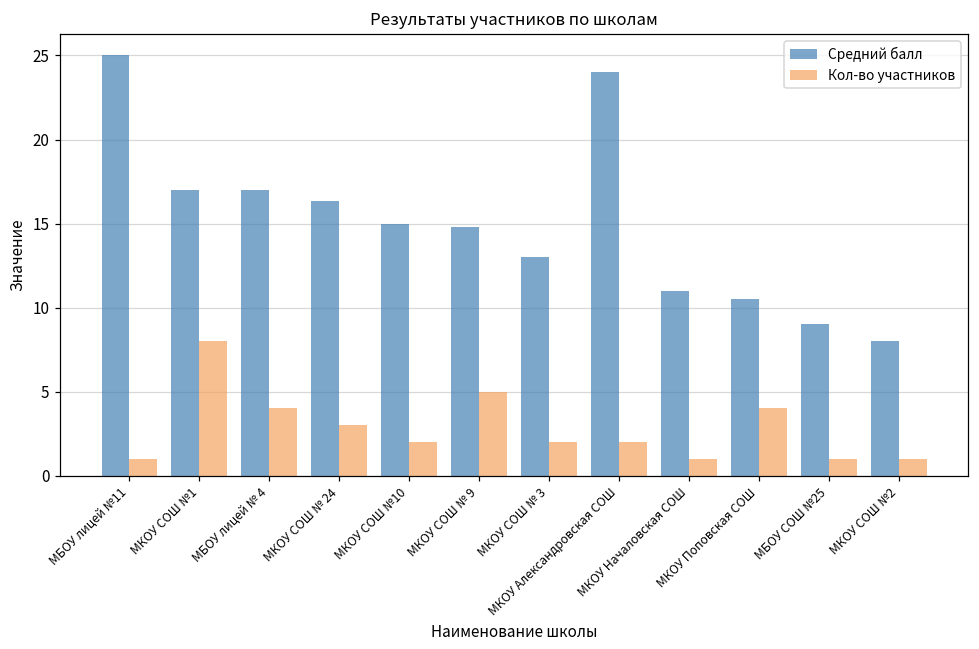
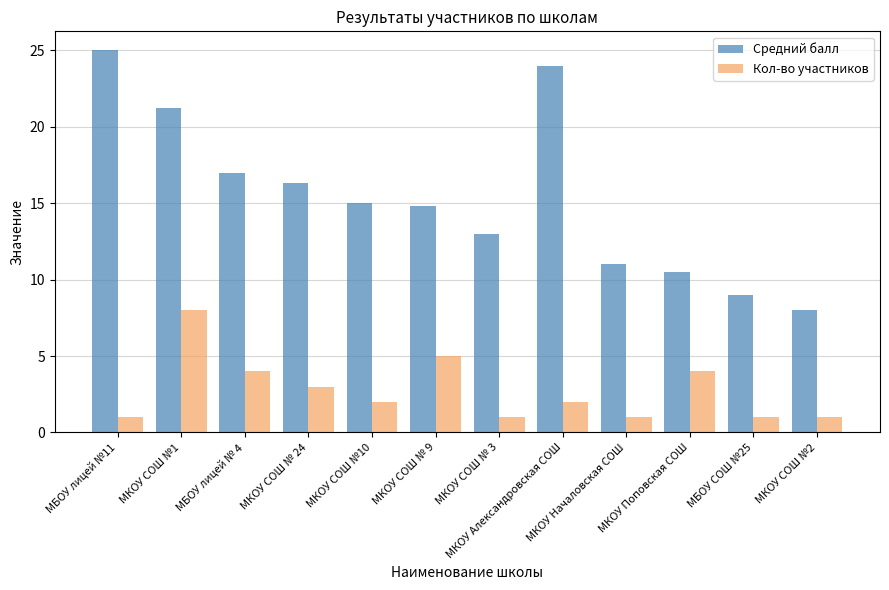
Средний балл, МКОУ СОШ №1: 17.0 -> 21.2
Кол-во участников, МКОУ СОШ № 3: 2 -> 1
